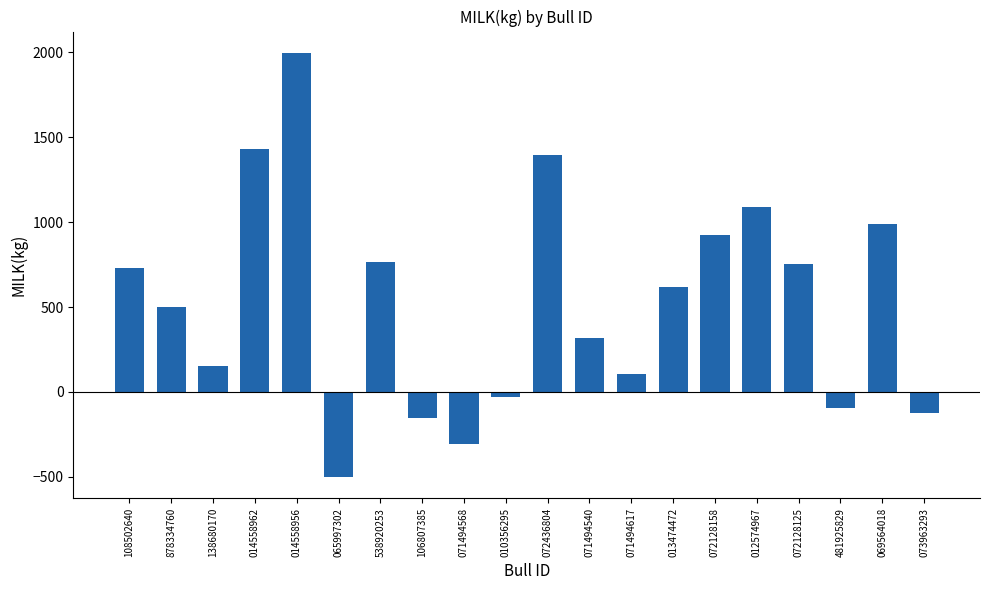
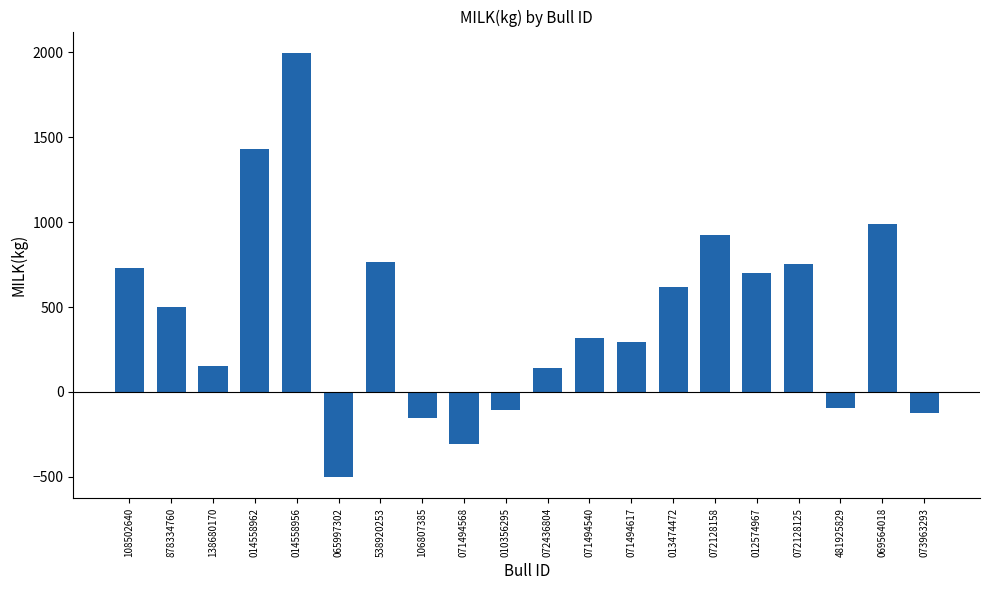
010356295: -30 -> -110
072436804: 1390 -> 140
071494617: 110 -> 290
012574967: 1090 -> 700
